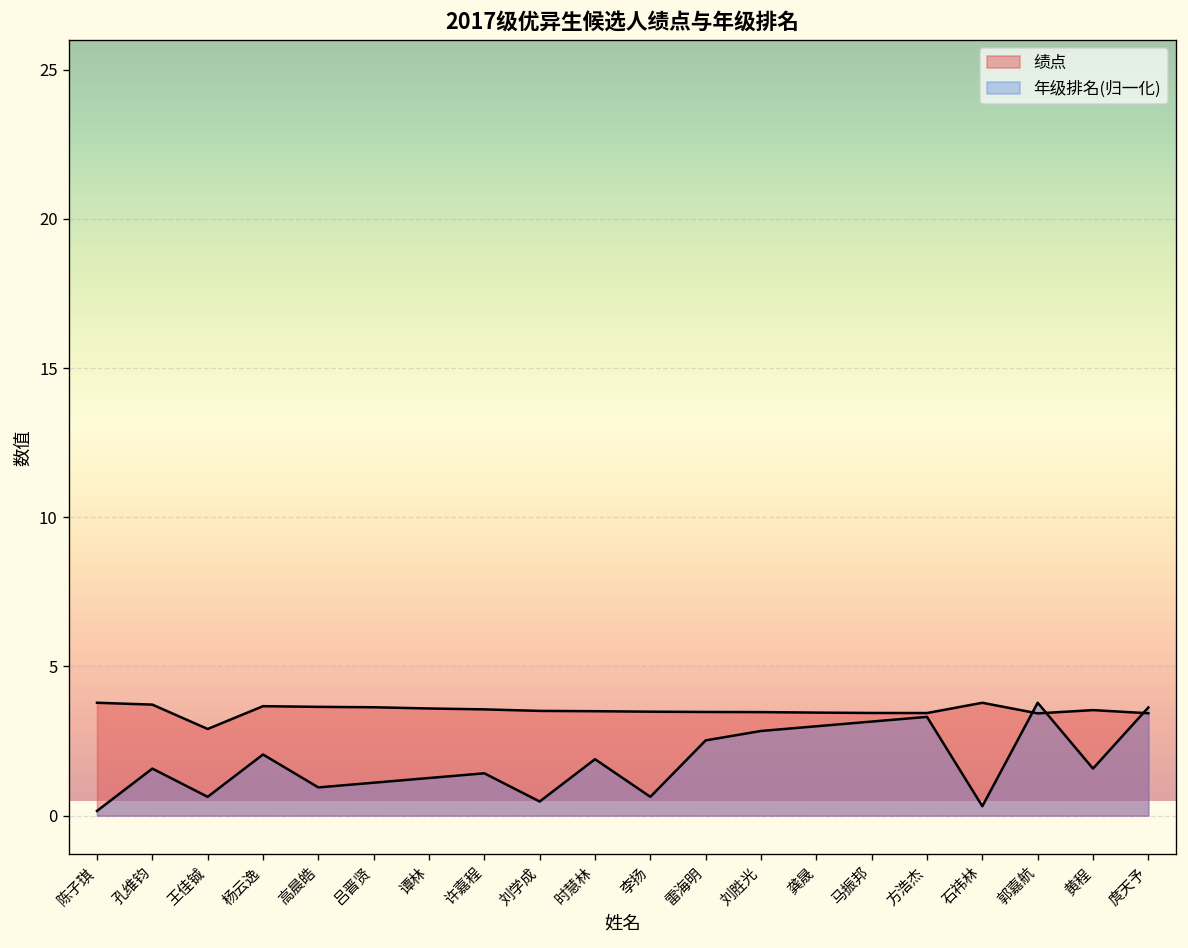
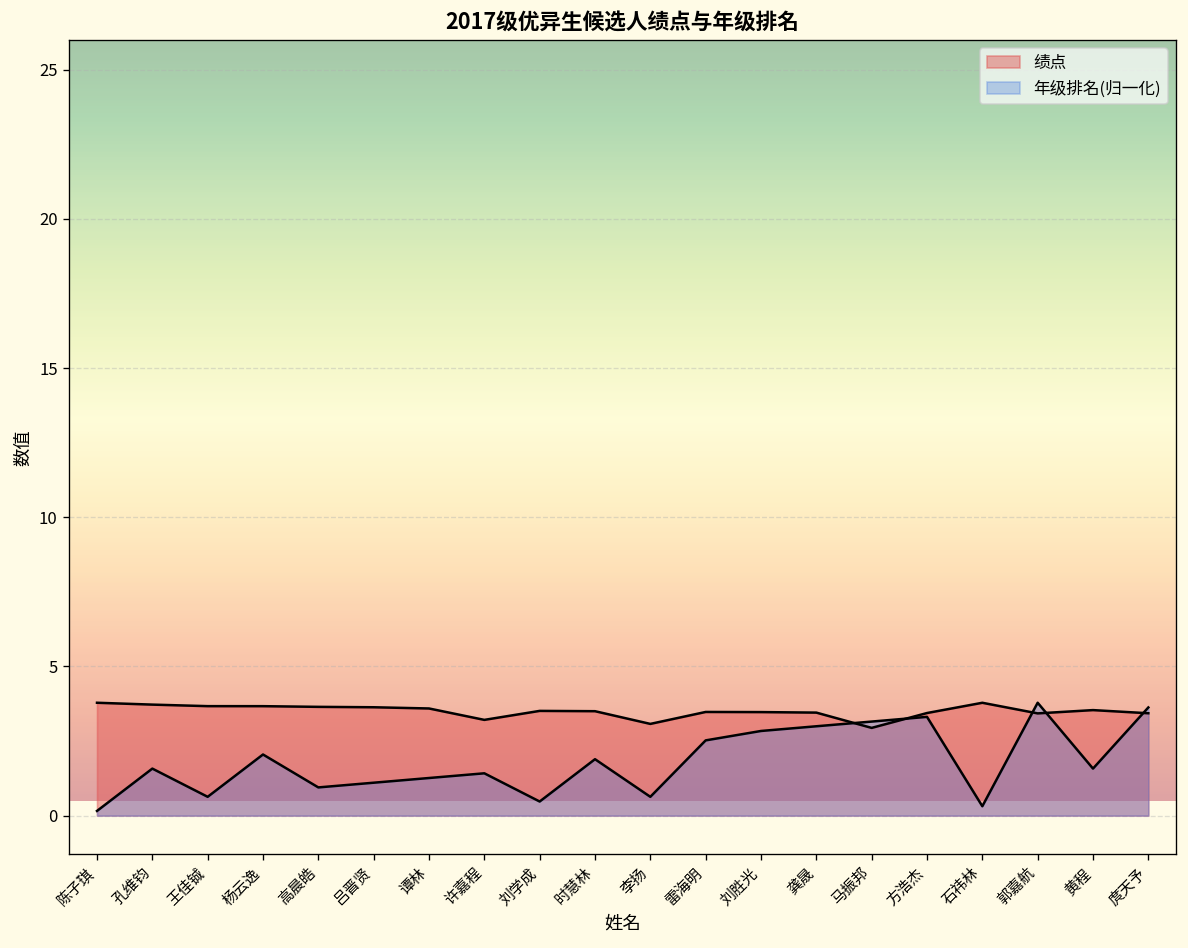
绩点, 王佳铖: 2.9 -> 3.7
绩点, 许嘉程: 3.6 -> 3.2
绩点, 李扬: 3.5 -> 3.1
绩点, 马振邦: 3.4 -> 2.9
